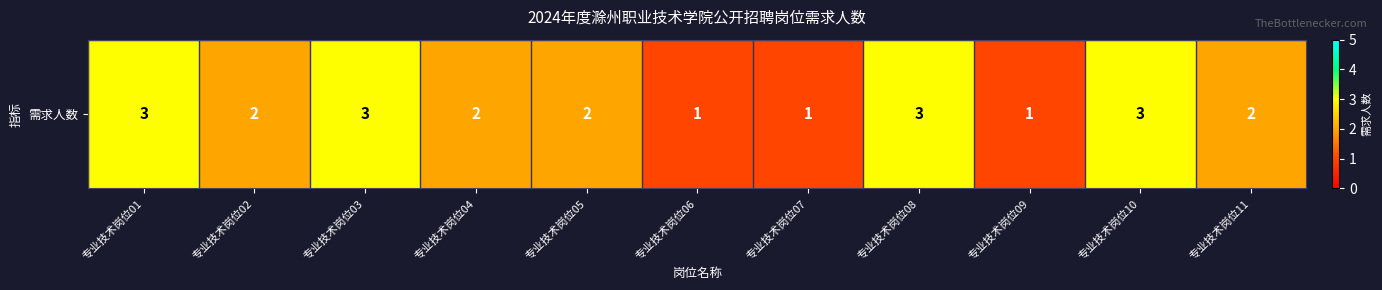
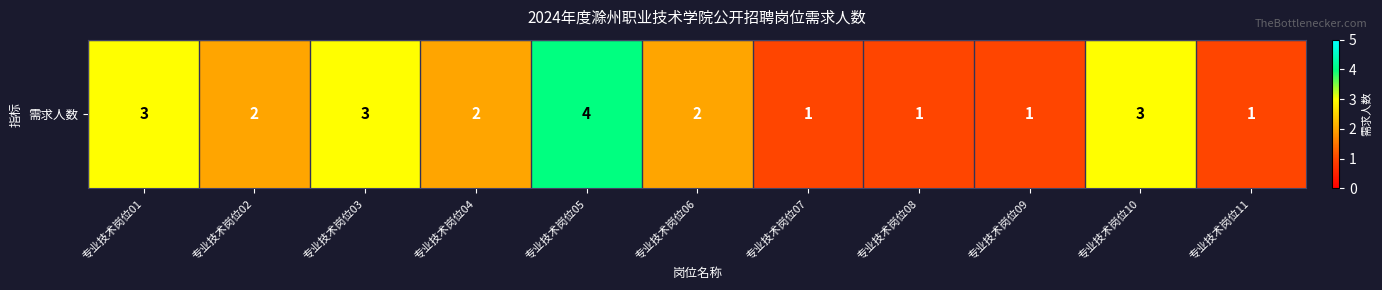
需求人数, 专业技术岗位05: 2 -> 4
需求人数, 专业技术岗位06: 1 -> 2
需求人数, 专业技术岗位08: 3 -> 1
需求人数, 专业技术岗位11: 2 -> 1
